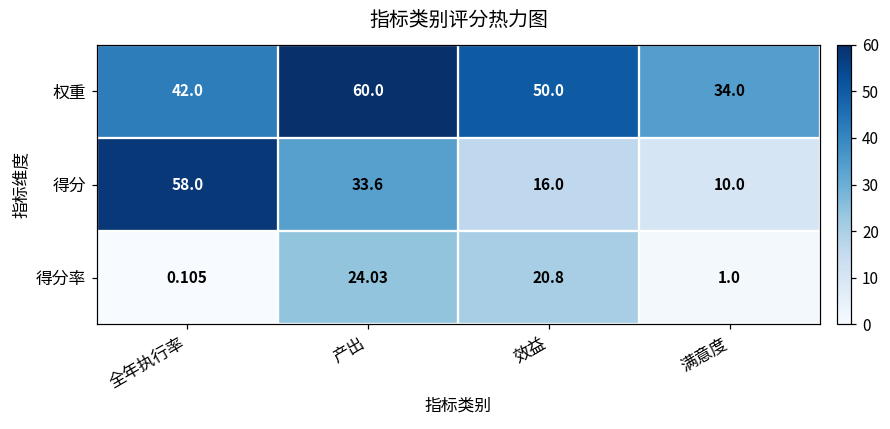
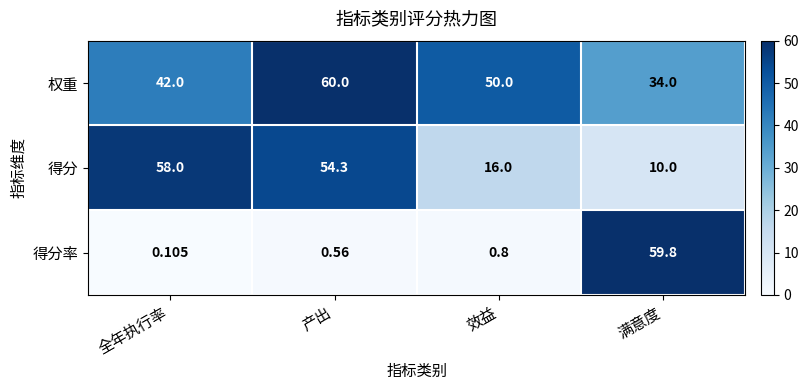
得分, 产出: 33.6 -> 54.3
得分率, 产出: 24.03 -> 0.56
得分率, 效益: 20.8 -> 0.8
得分率, 满意度: 1.0 -> 59.8
